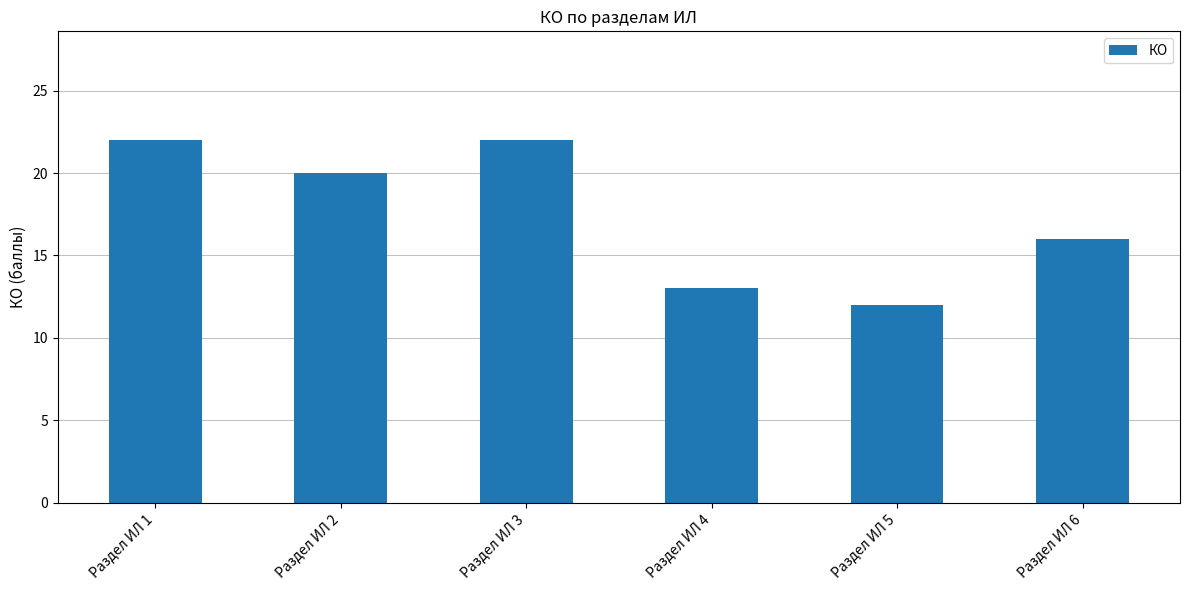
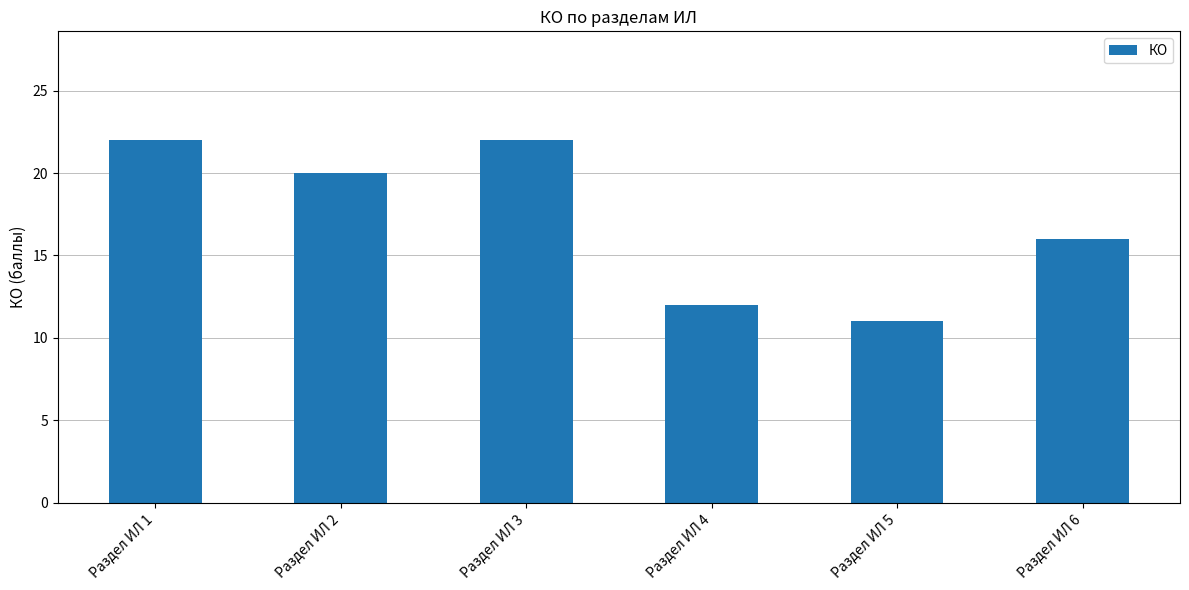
Раздел ИЛ 4: 13 -> 12
Раздел ИЛ 5: 12 -> 11
